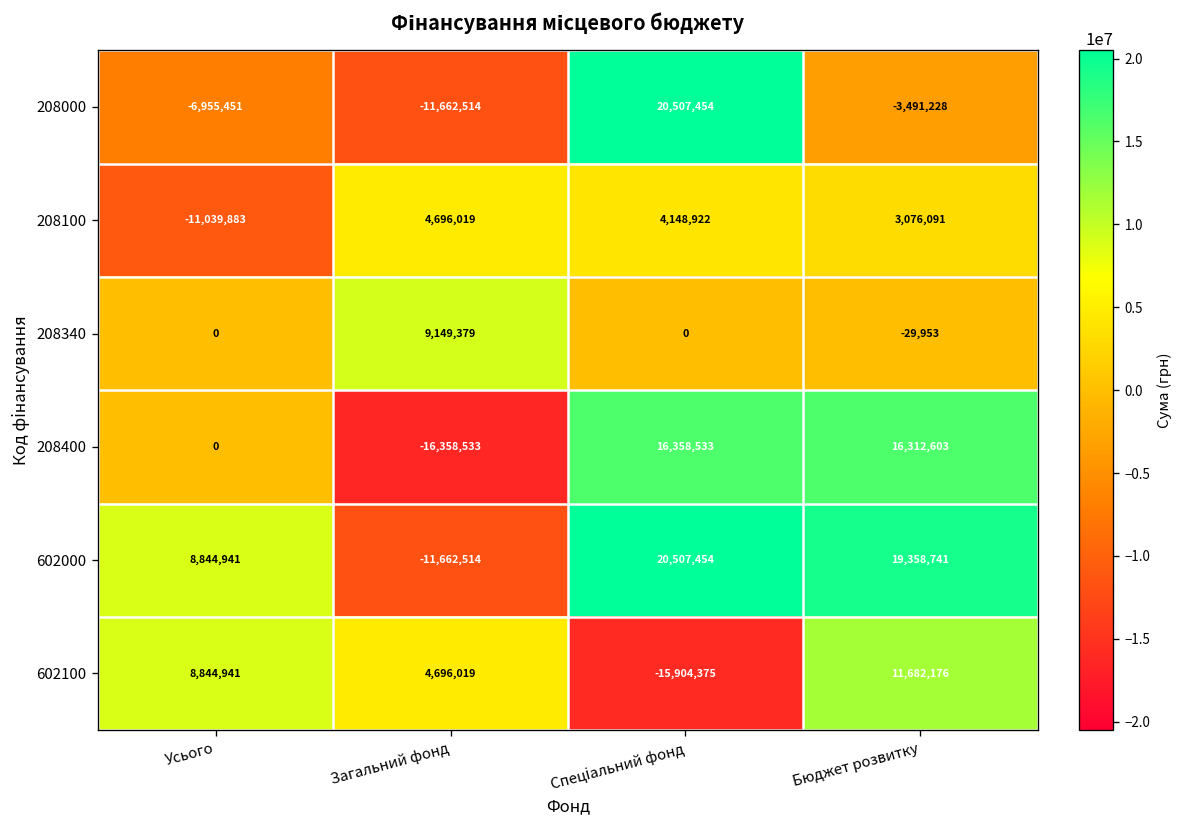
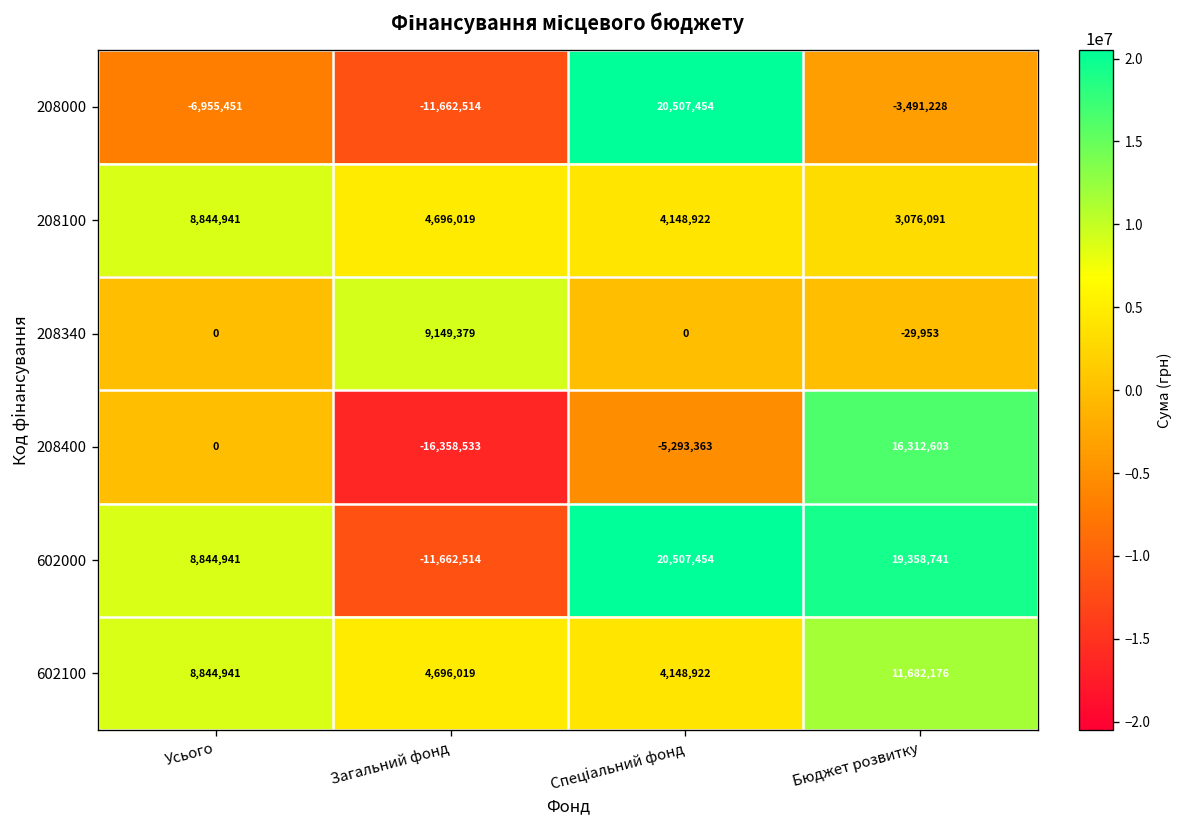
208100, Усього: -11,039,883 -> 8,844,941
208400, Спеціальний фонд: 16,358,533 -> -5,293,363
602100, Спеціальний фонд: -15,904,375 -> 4,148,922
